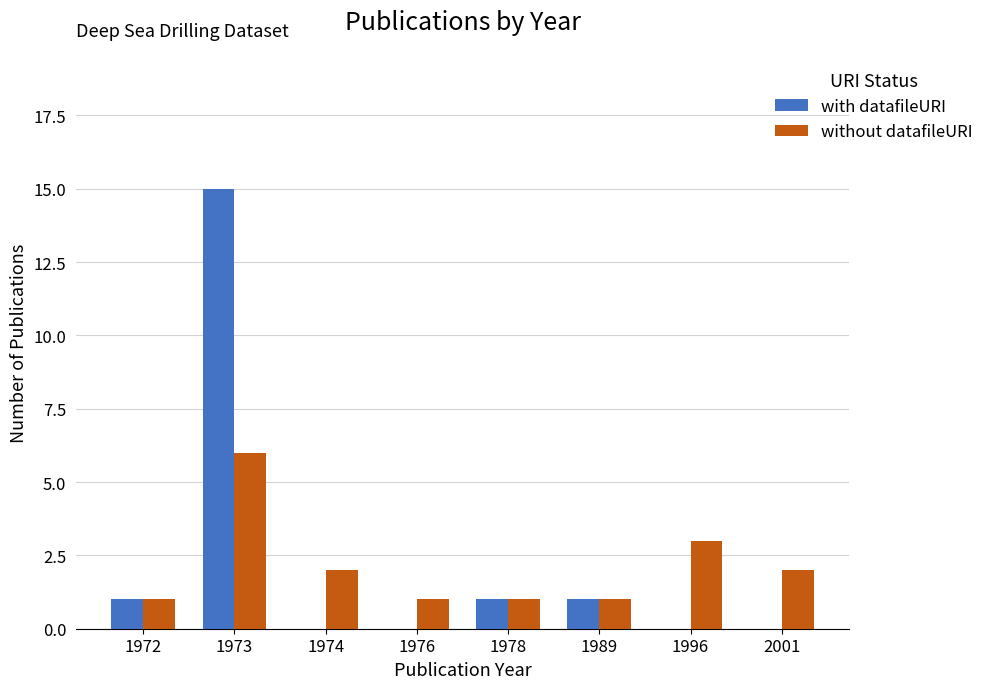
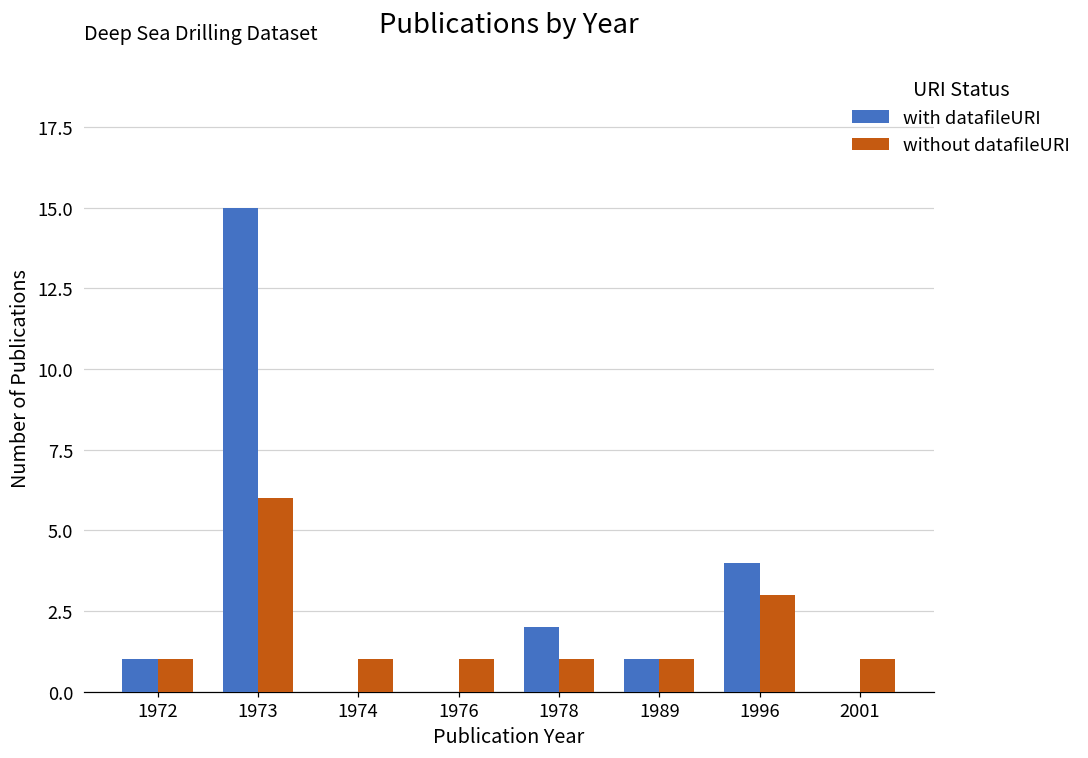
without datafileURI, 1974: 2 -> 1
with datafileURI, 1978: 1 -> 2
with datafileURI, 1996: 0 -> 4
without datafileURI, 2001: 2 -> 1
